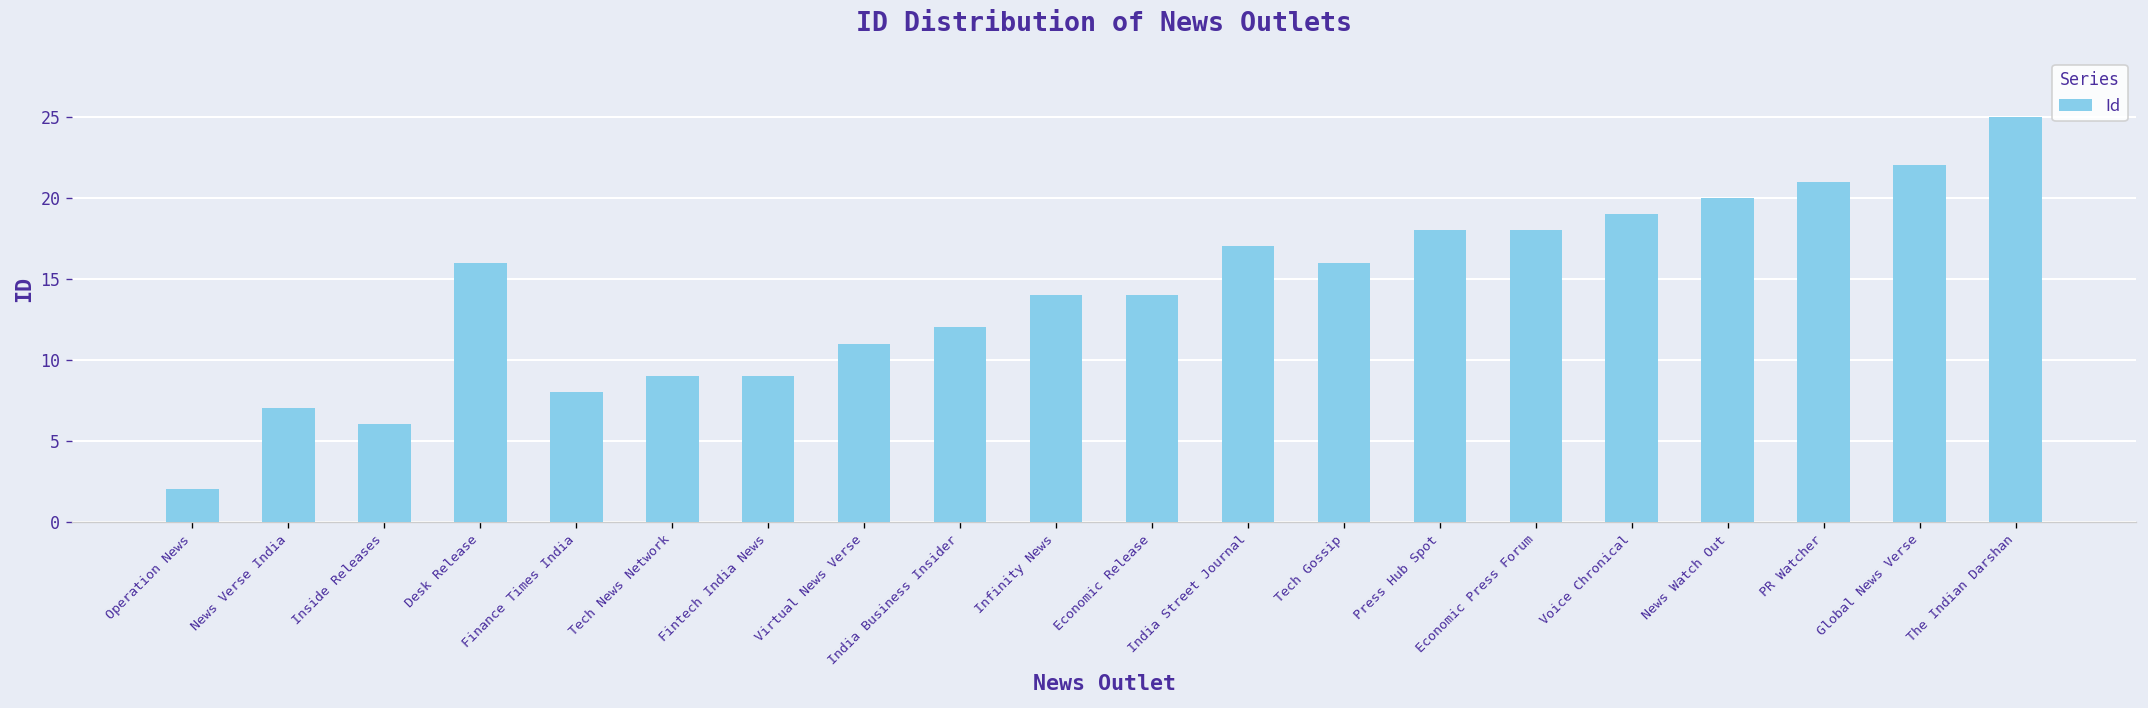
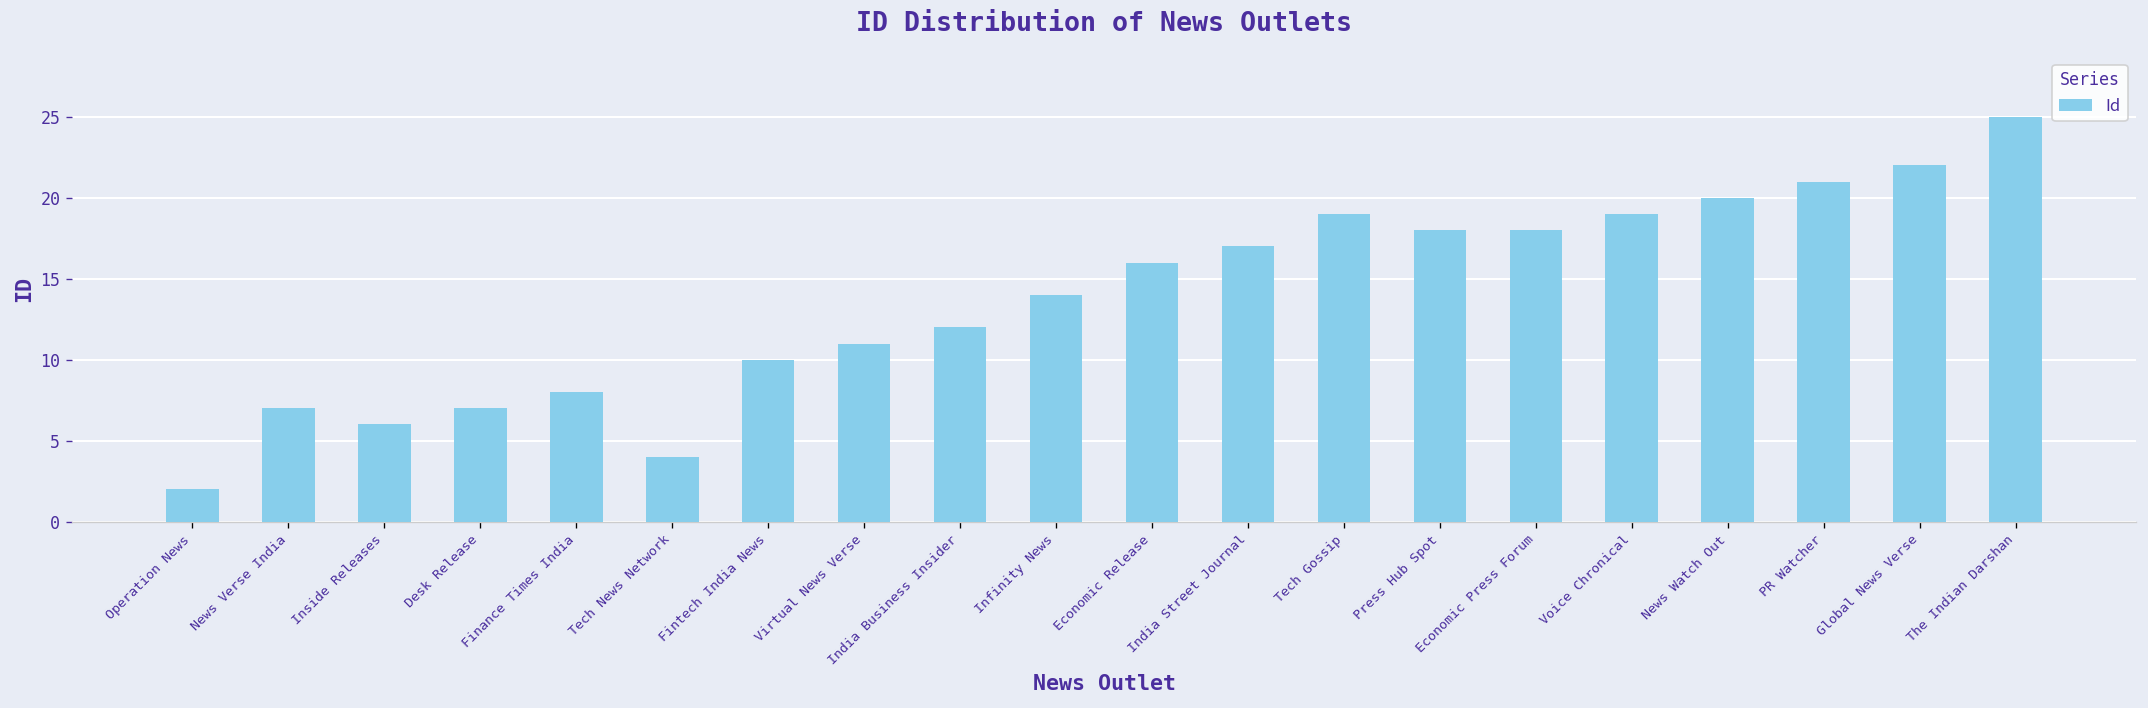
Desk Release: 16 -> 7
Tech News Network: 9 -> 4
Fintech India News: 9 -> 10
Economic Release: 14 -> 16
Tech Gossip: 16 -> 19
